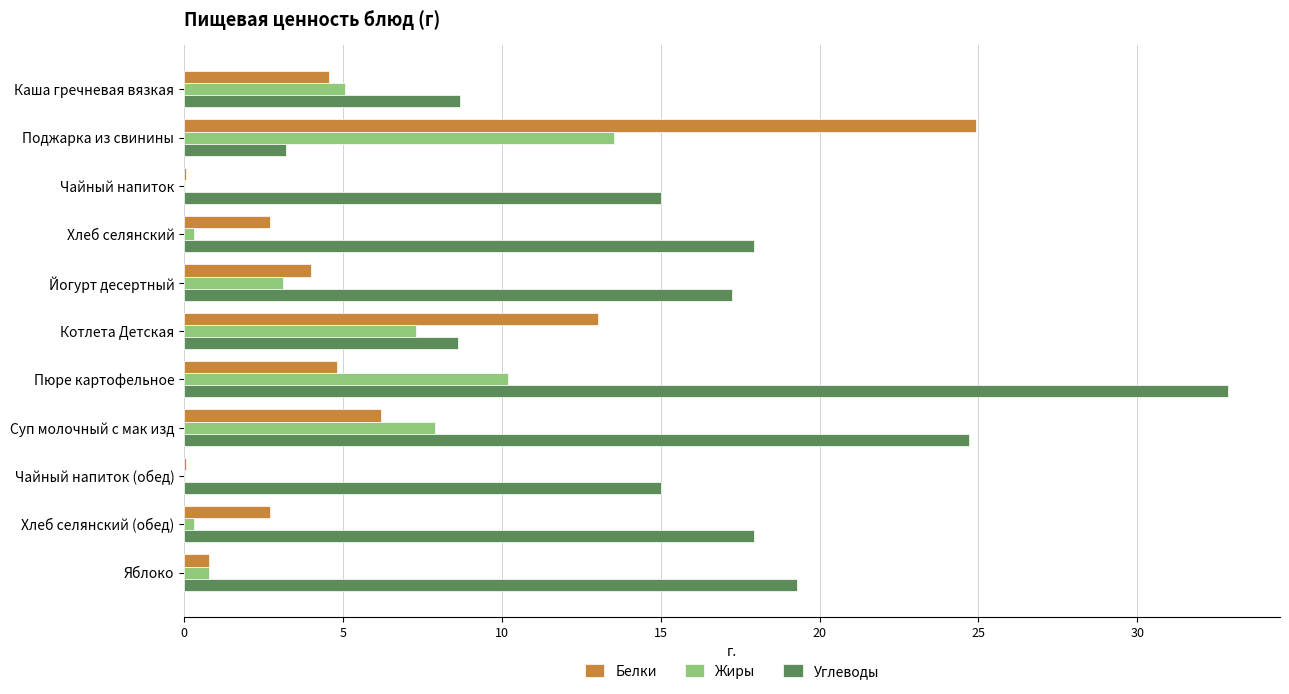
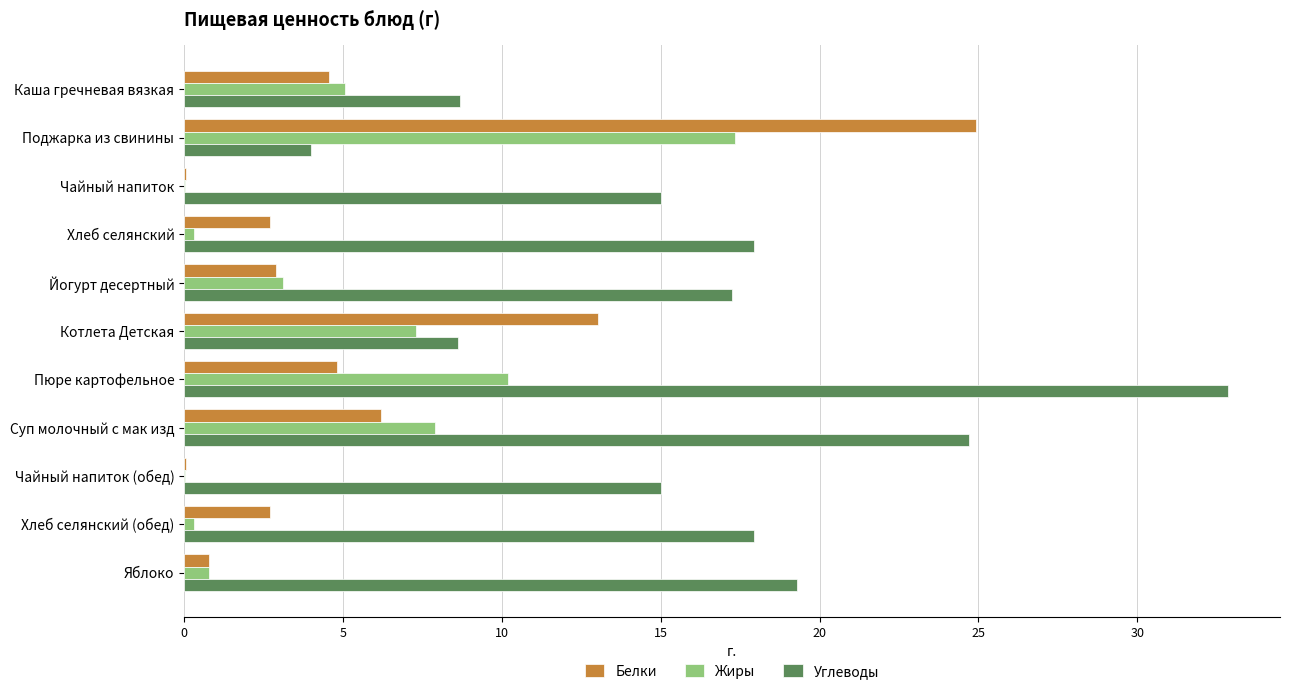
Жиры, Поджарка из свинины: 13.5 -> 17.3
Углеводы, Поджарка из свинины: 3.2 -> 4.0
Белки, Йогурт десертный: 4.0 -> 2.9
